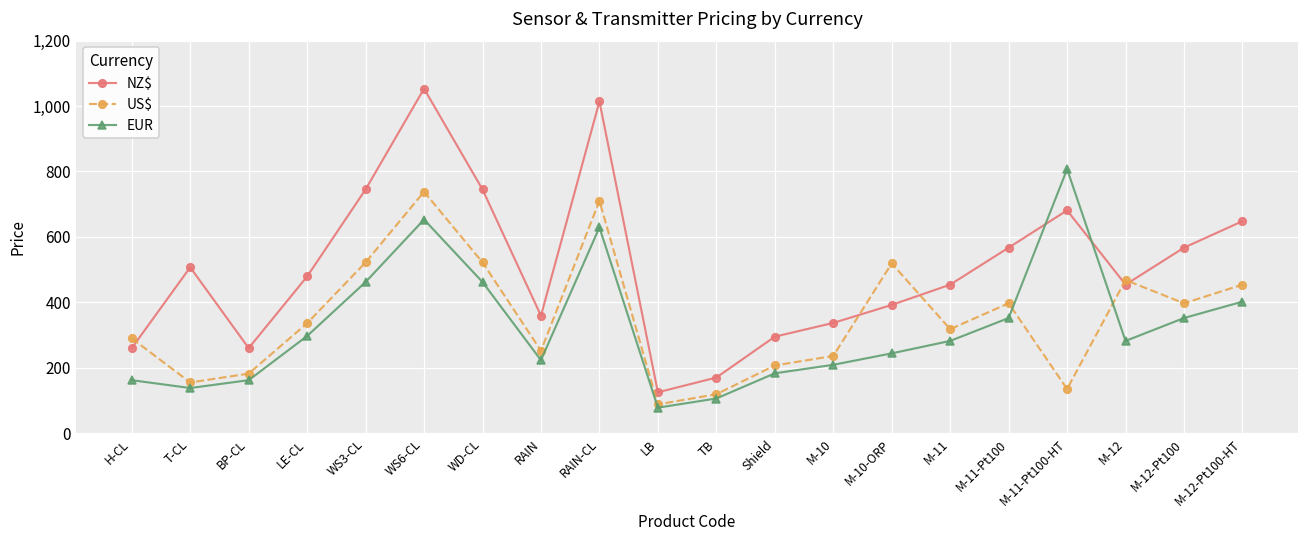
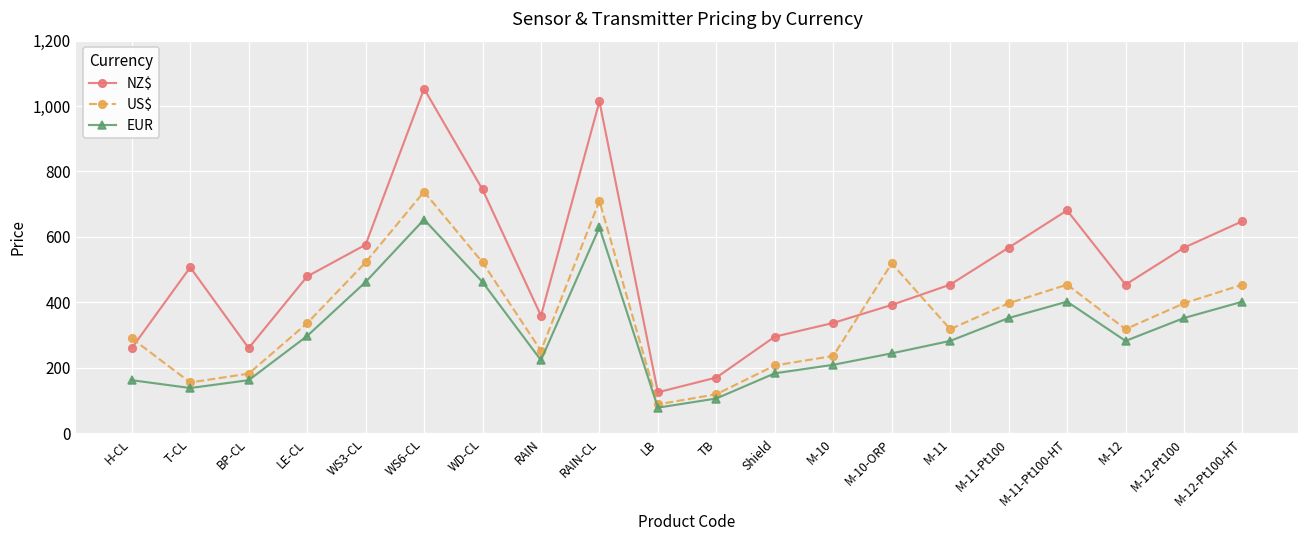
NZ$, WS3-CL: 750 -> 580
US$, M-11-Pt100-HT: 140 -> 450
EUR, M-11-Pt100-HT: 810 -> 400
US$, M-12: 470 -> 320
